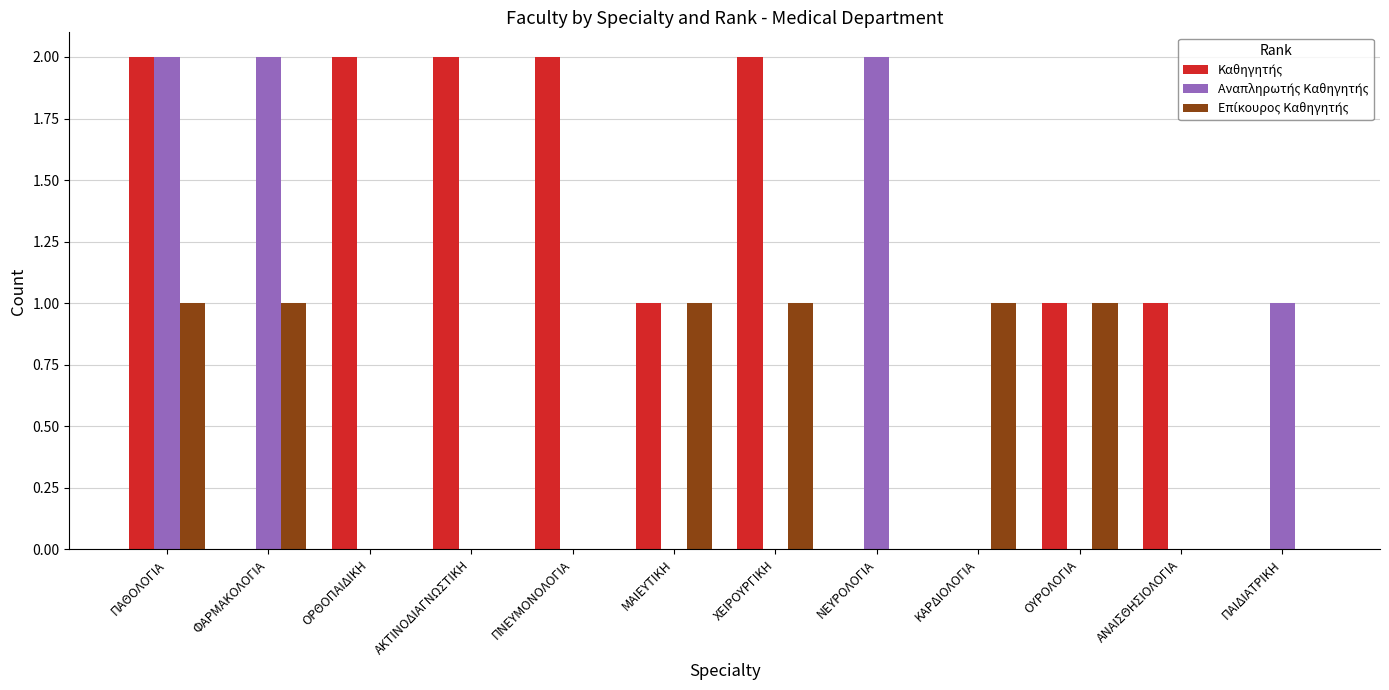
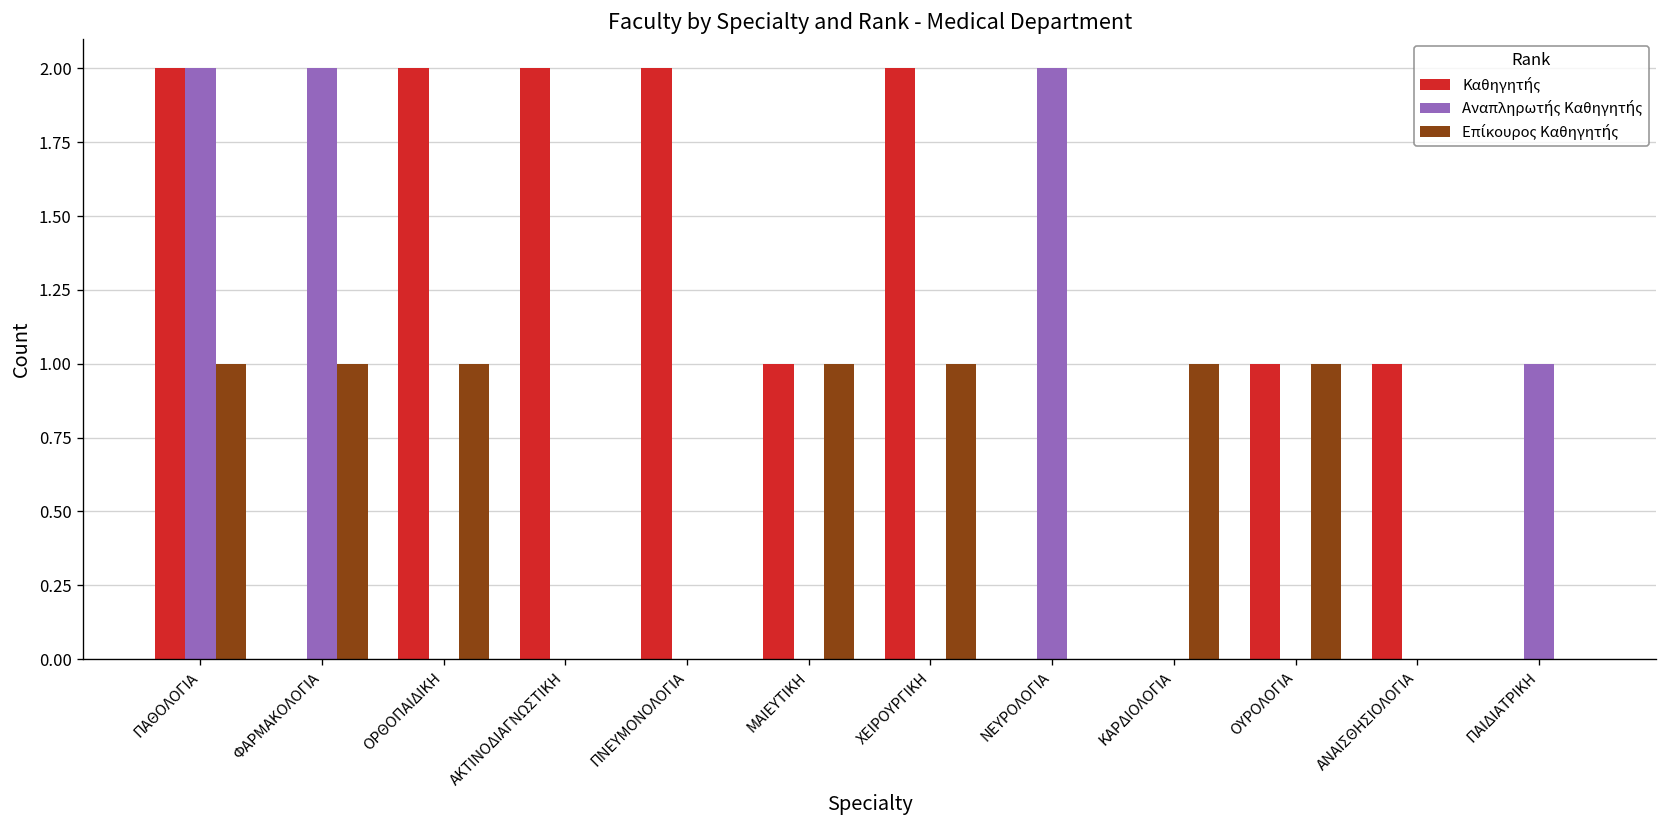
Επίκουρος Καθηγητής, ΟΡΘΟΠΑΙΔΙΚΗ: 0 -> 1
